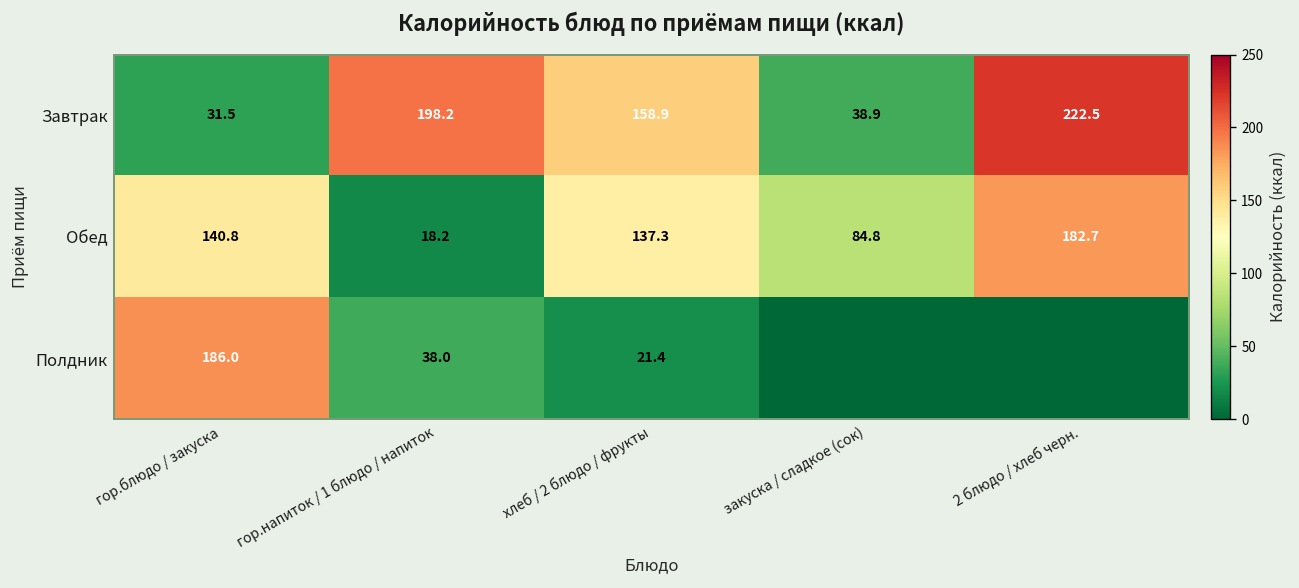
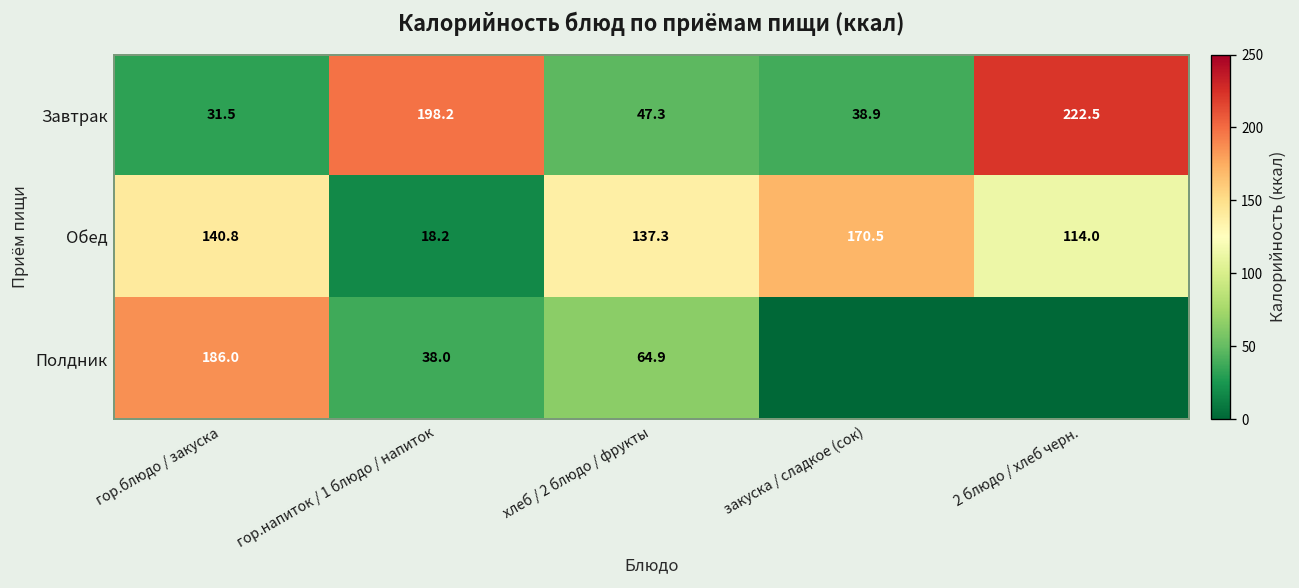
Завтрак, хлеб / 2 блюдо / фрукты: 158.9 -> 47.3
Обед, закуска / сладкое (сок): 84.8 -> 170.5
Обед, 2 блюдо / хлеб черн.: 182.7 -> 114.0
Полдник, хлеб / 2 блюдо / фрукты: 21.4 -> 64.9
